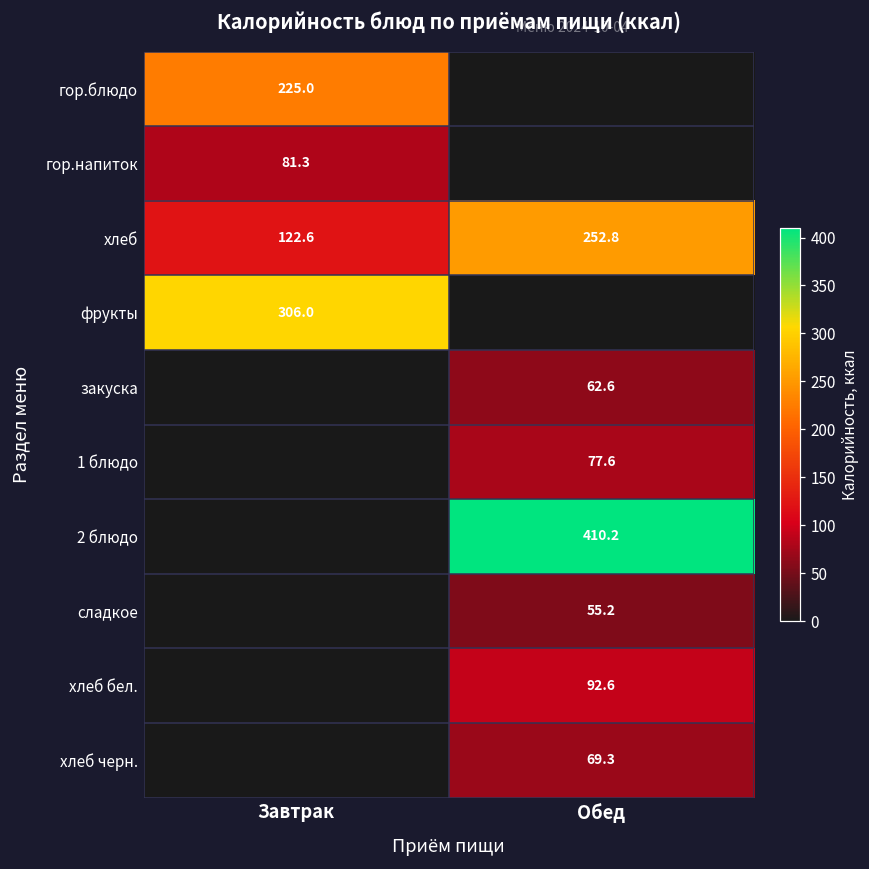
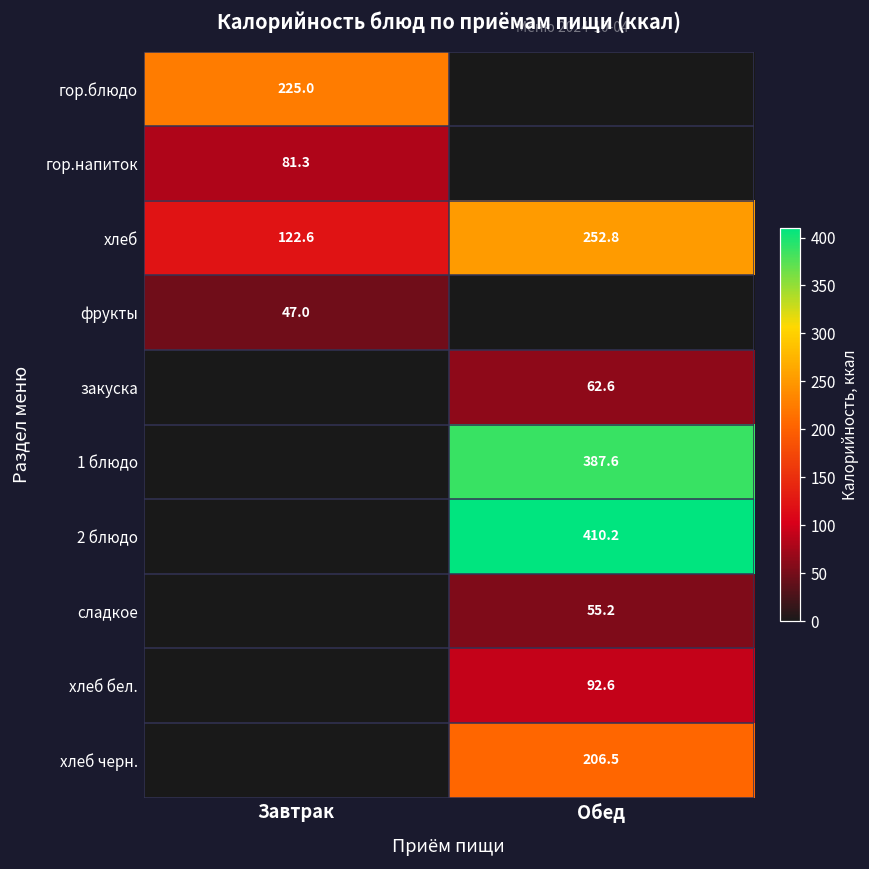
фрукты, Завтрак: 306.0 -> 47.0
1 блюдо, Обед: 77.6 -> 387.6
хлеб черн., Обед: 69.3 -> 206.5
